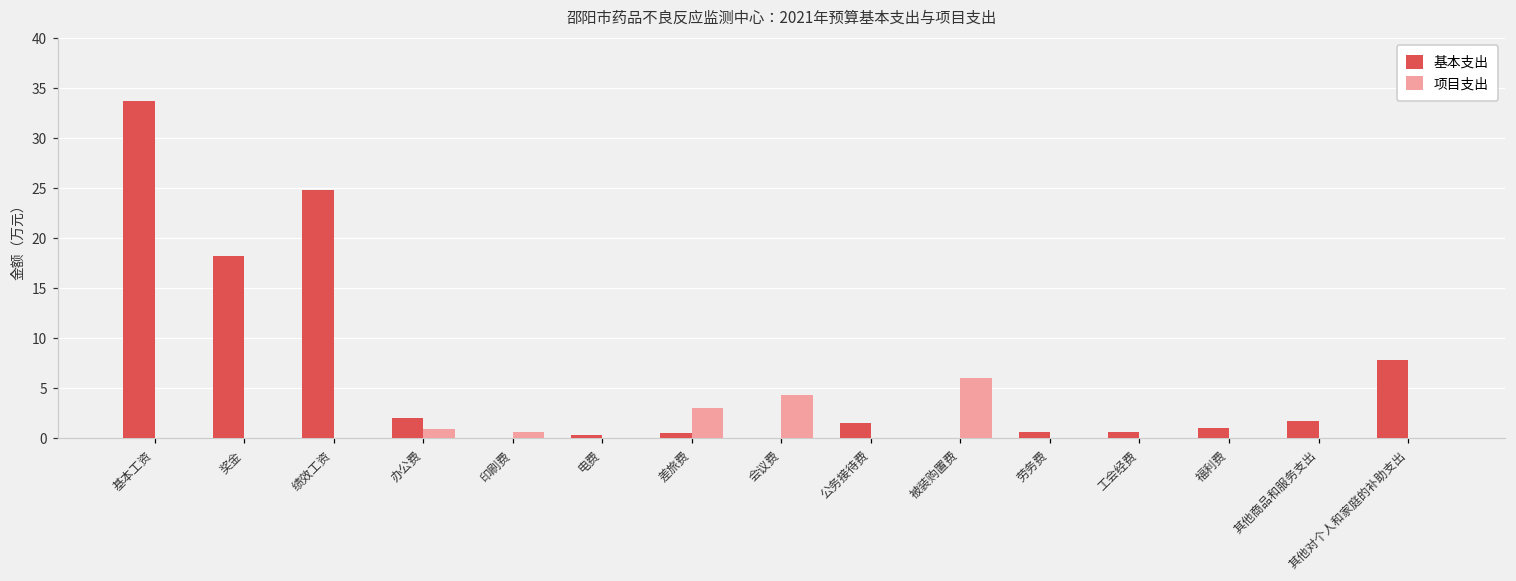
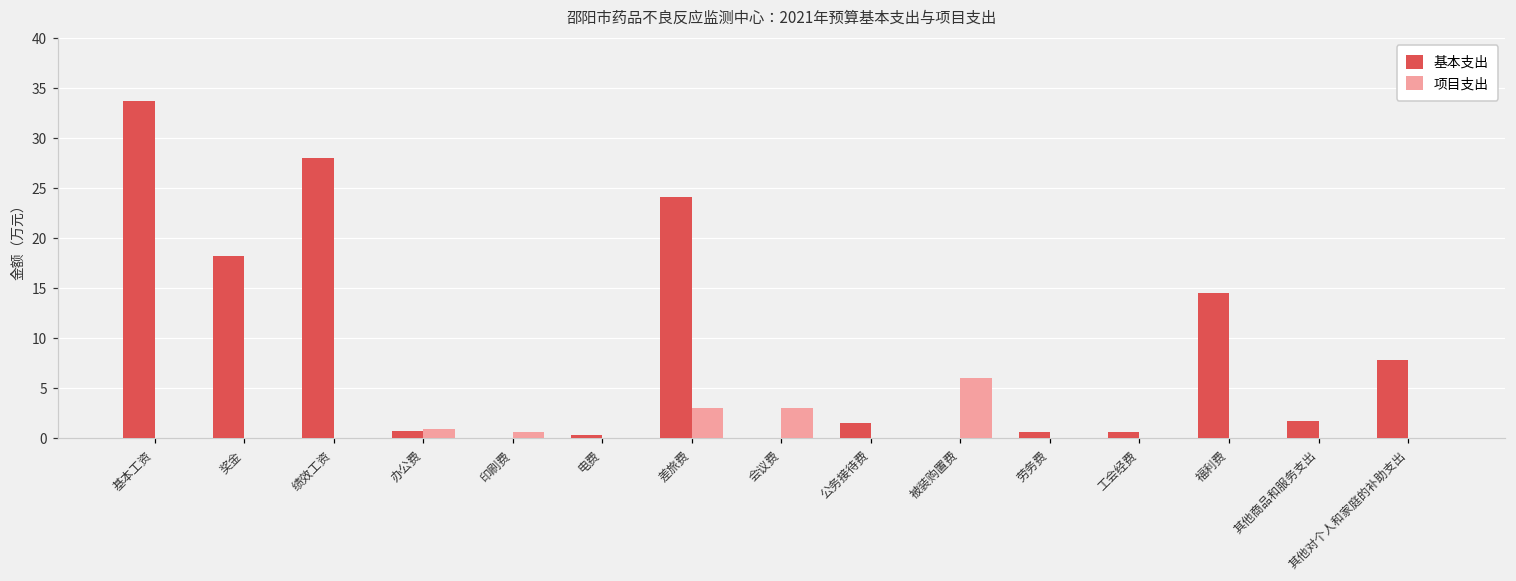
基本支出, 绩效工资: 25 -> 28
基本支出, 办公费: 2 -> 1
基本支出, 差旅费: 1 -> 24
项目支出, 会议费: 4 -> 3
基本支出, 福利费: 1 -> 15
